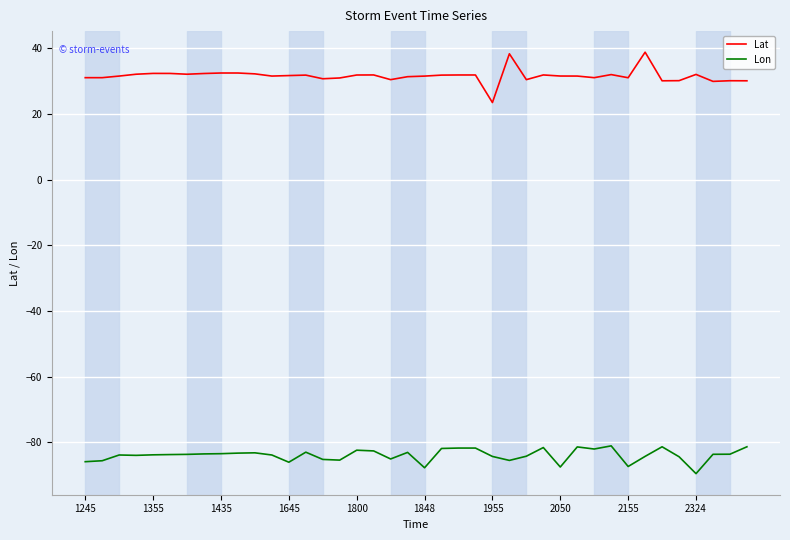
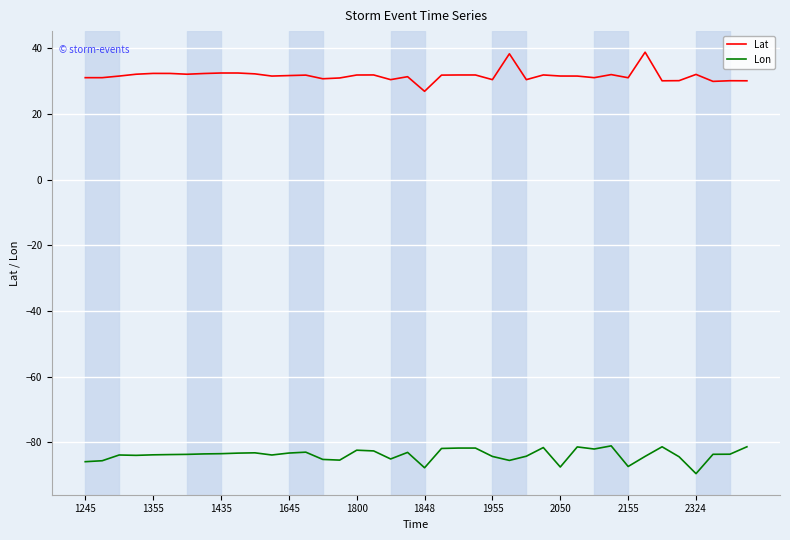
Lon, 1645: -86 -> -83
Lat, 1848: 32 -> 27
Lat, 1955: 23 -> 30
